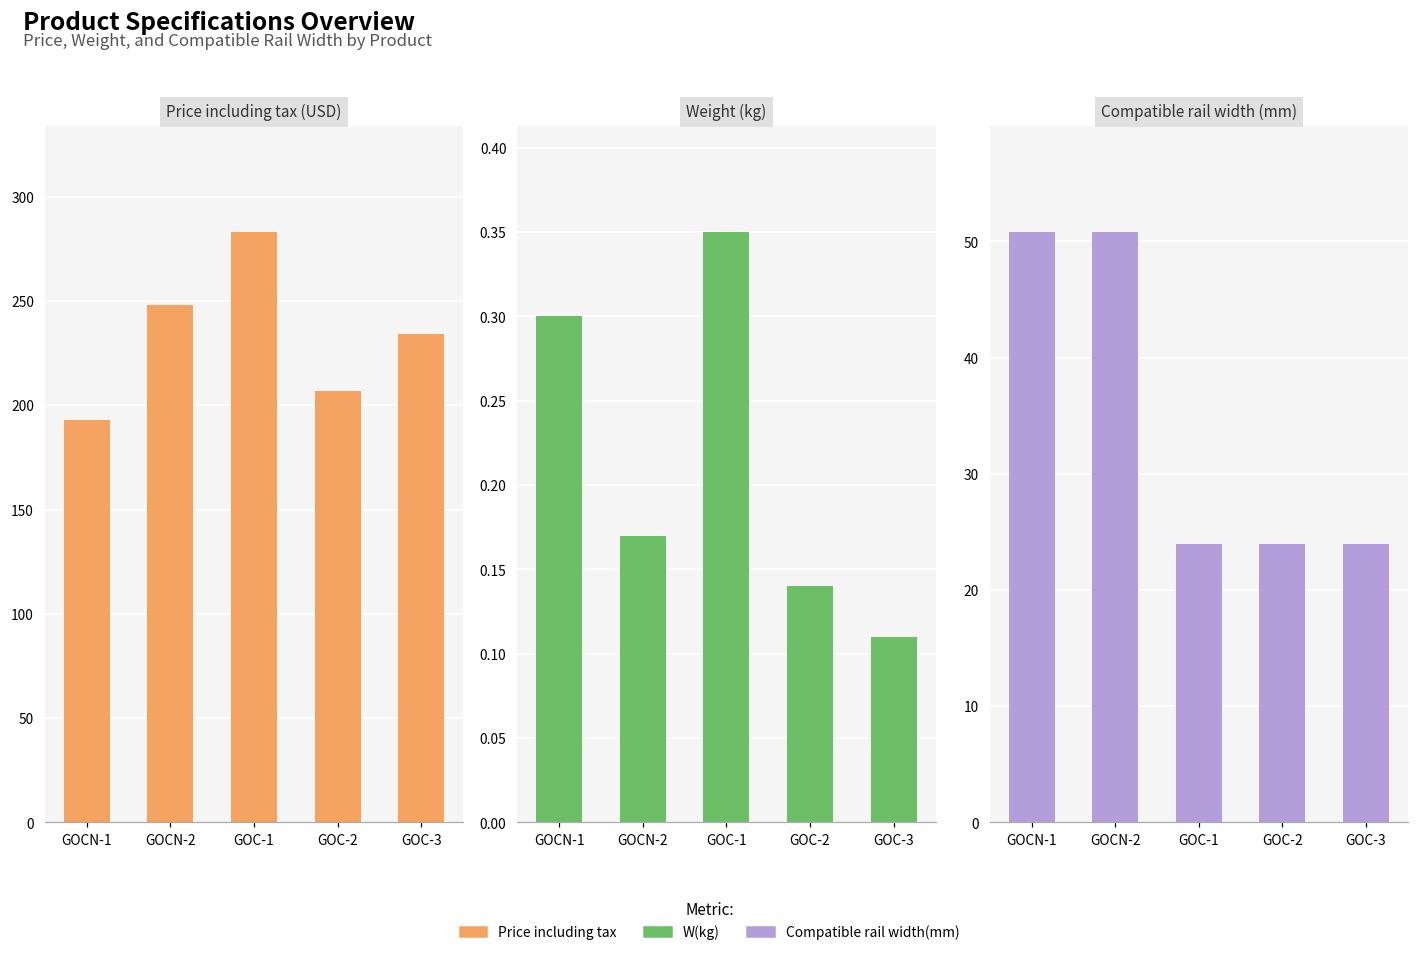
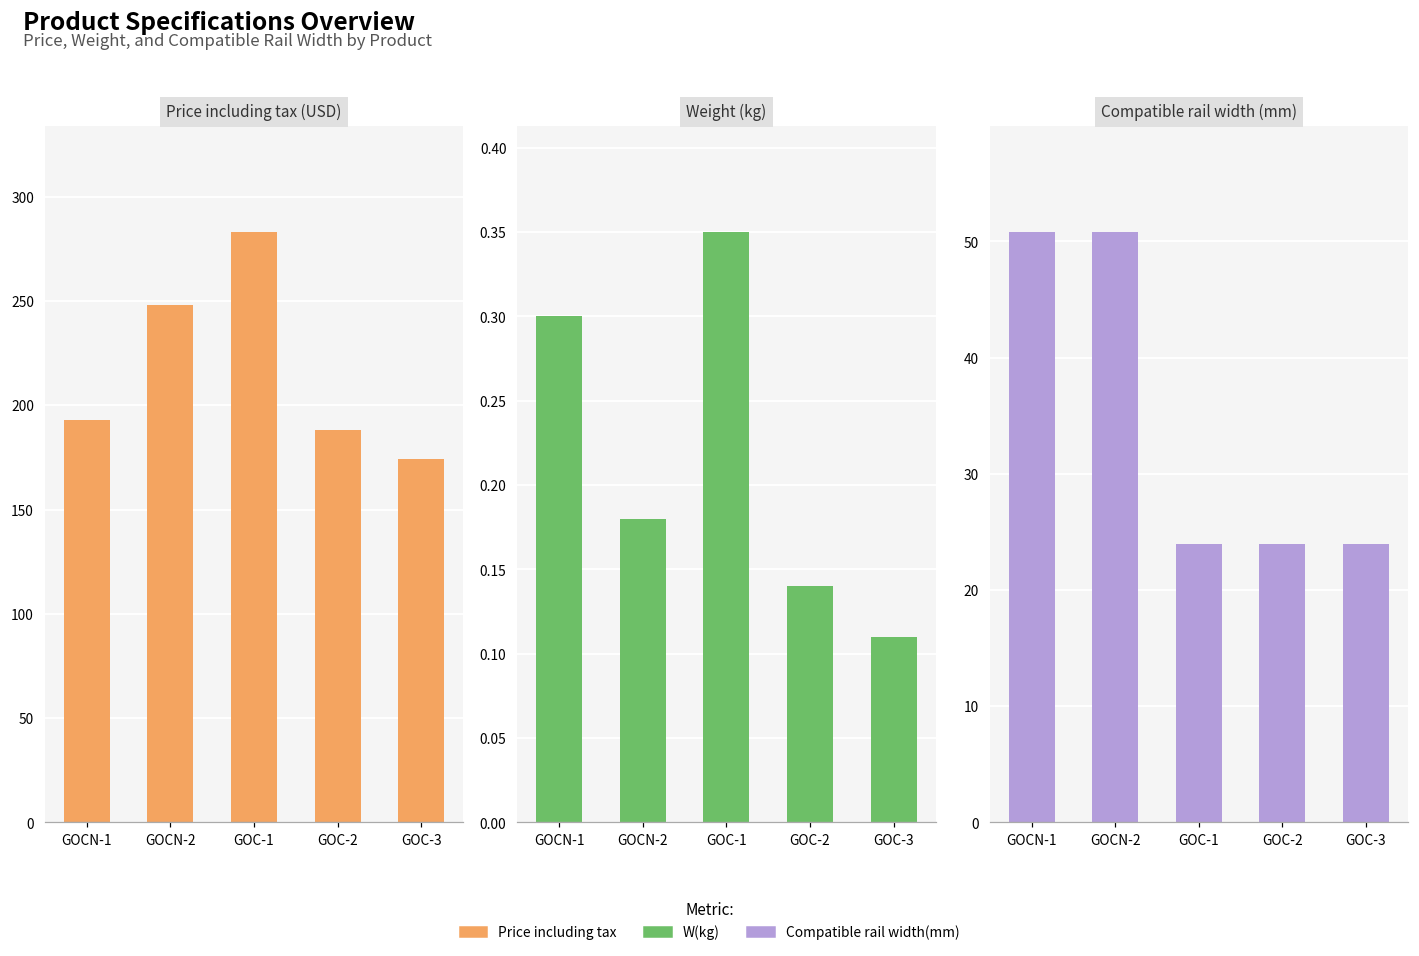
Price including tax (USD), GOC-2: 207 -> 188
Price including tax (USD), GOC-3: 234 -> 174
Weight (kg), GOCN-2: 0.17 -> 0.18
